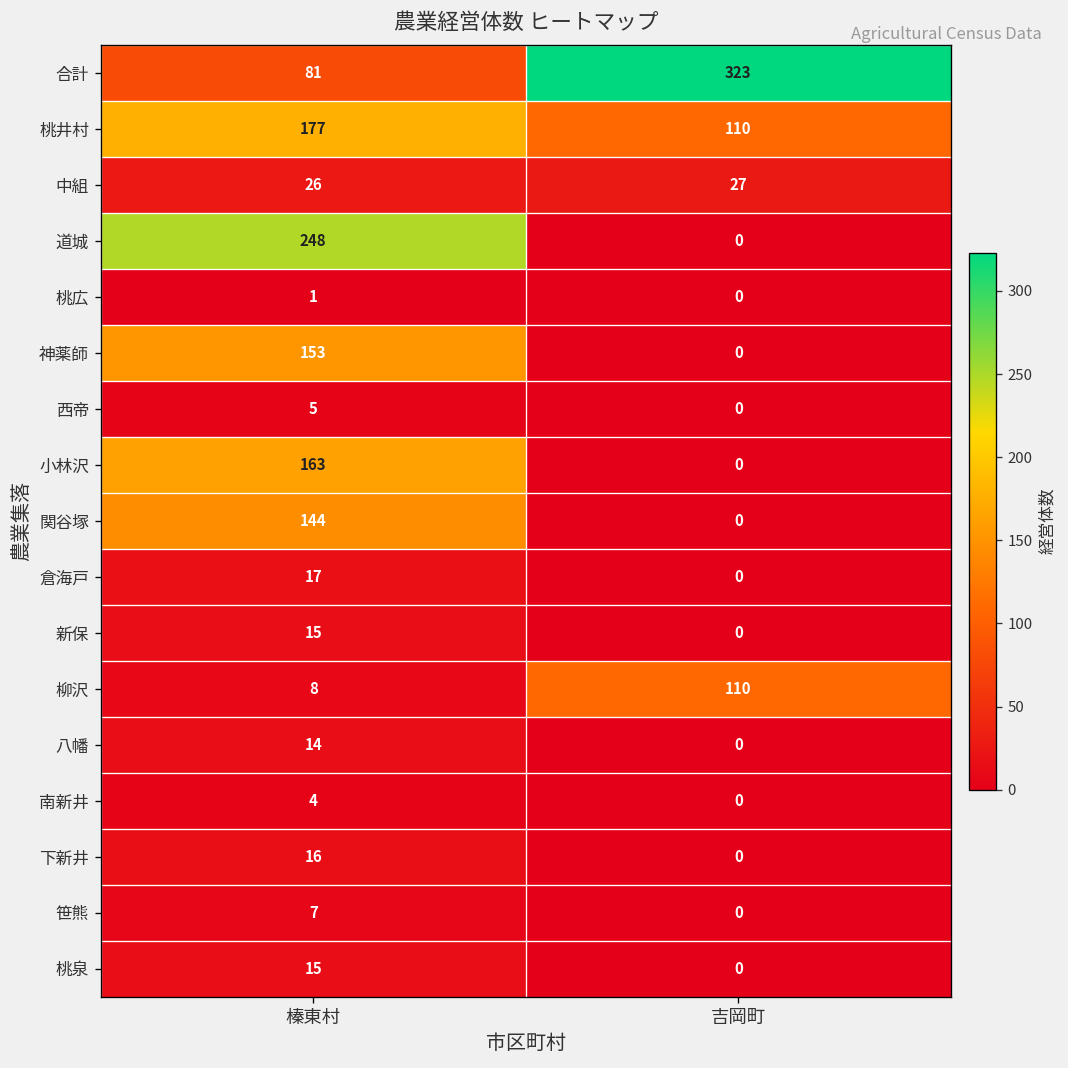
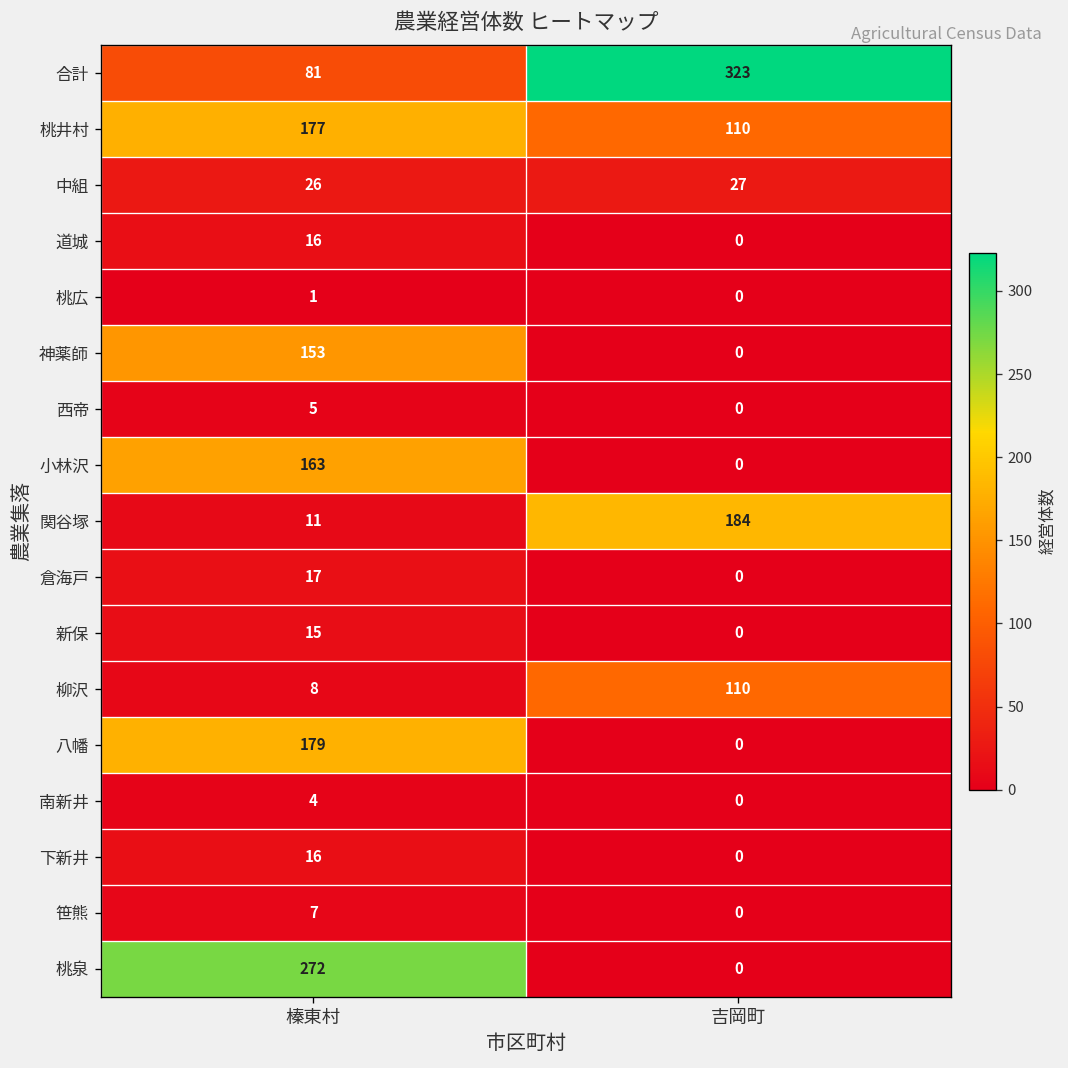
道城, 榛東村: 248 -> 16
関谷塚, 榛東村: 144 -> 11
関谷塚, 吉岡町: 0 -> 184
八幡, 榛東村: 14 -> 179
桃泉, 榛東村: 15 -> 272
